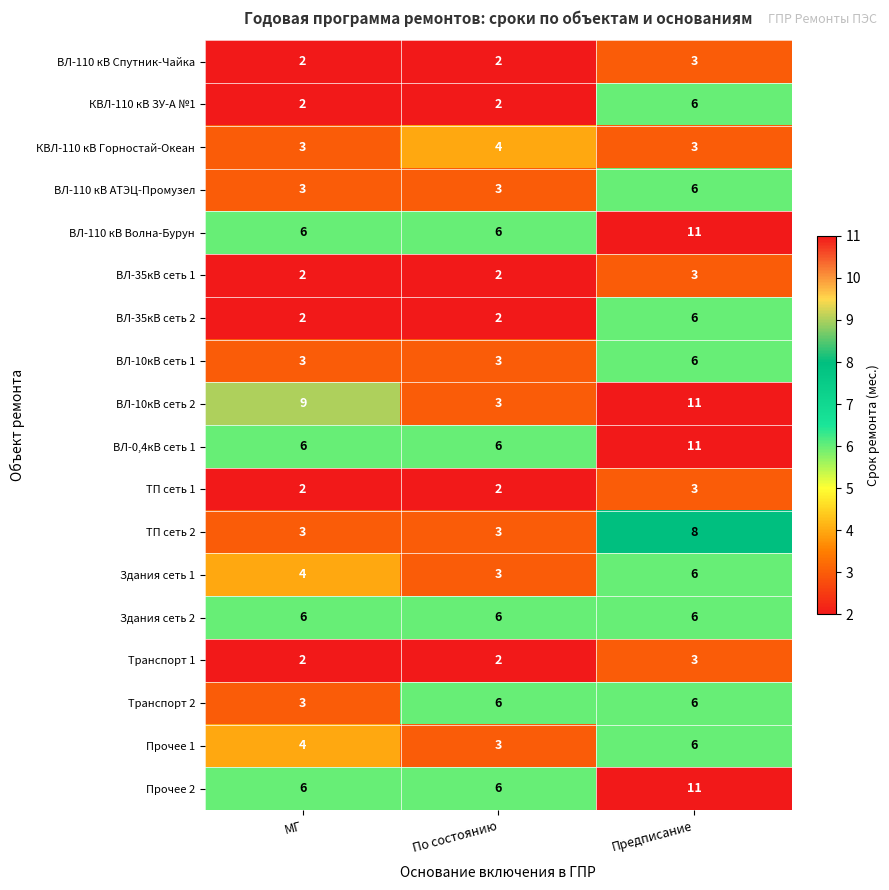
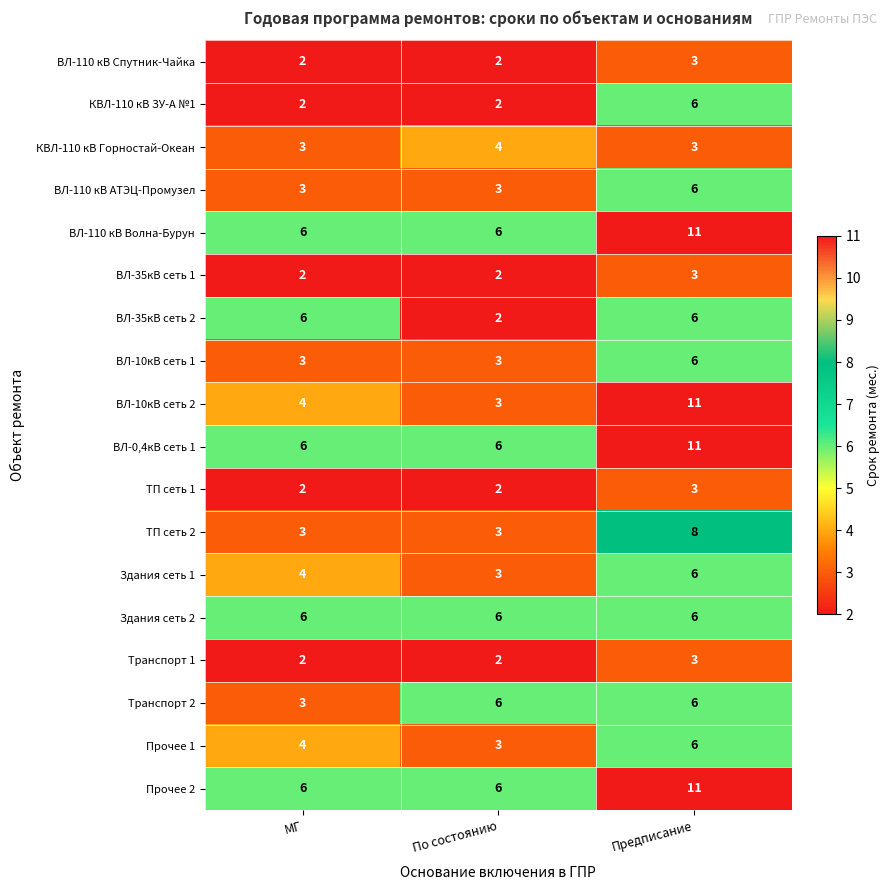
ВЛ-35кВ сеть 2, МГ: 2 -> 6
ВЛ-10кВ сеть 2, МГ: 9 -> 4
